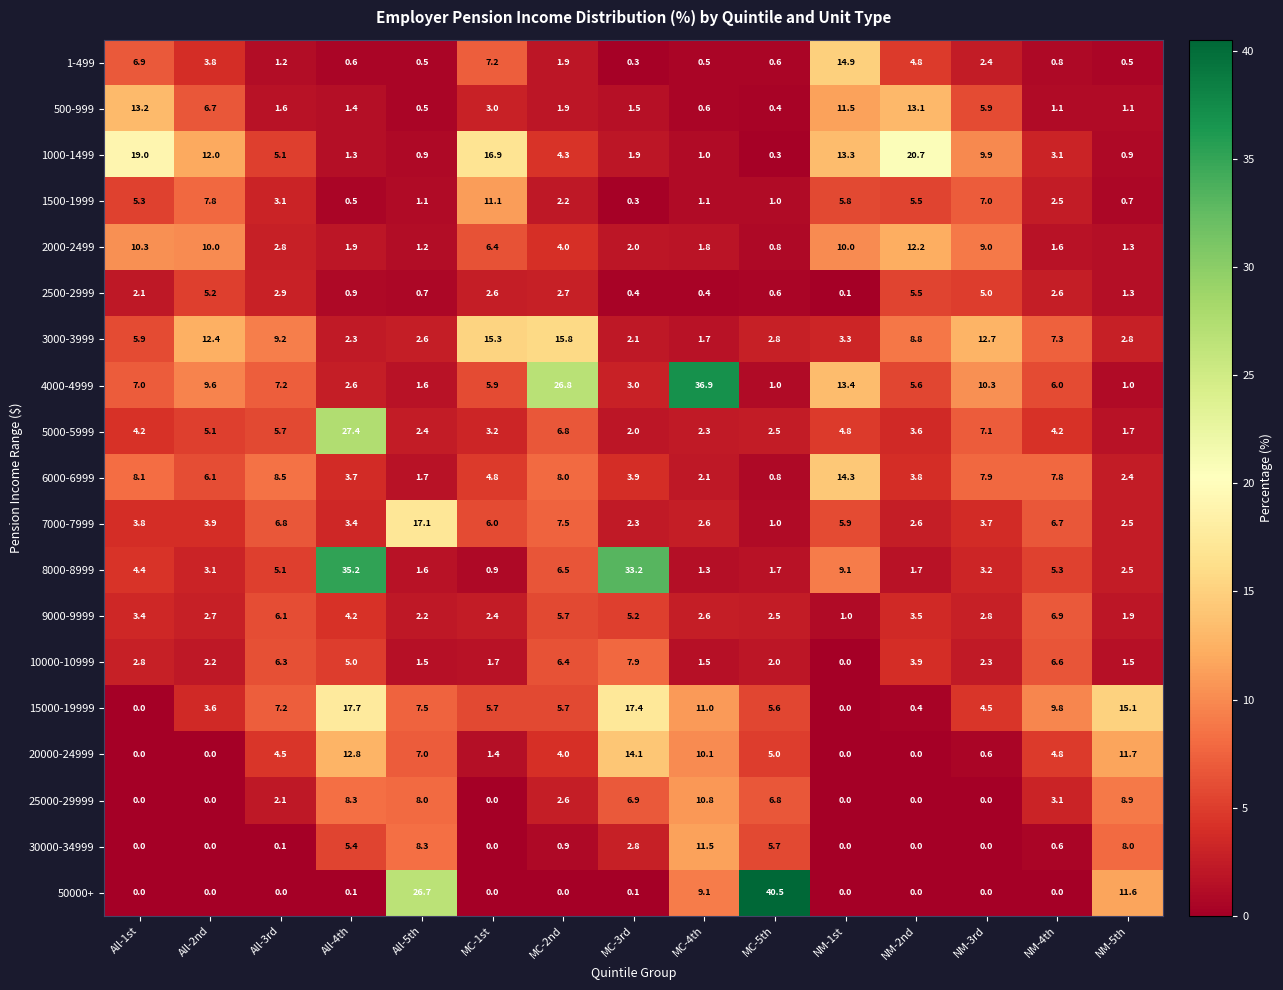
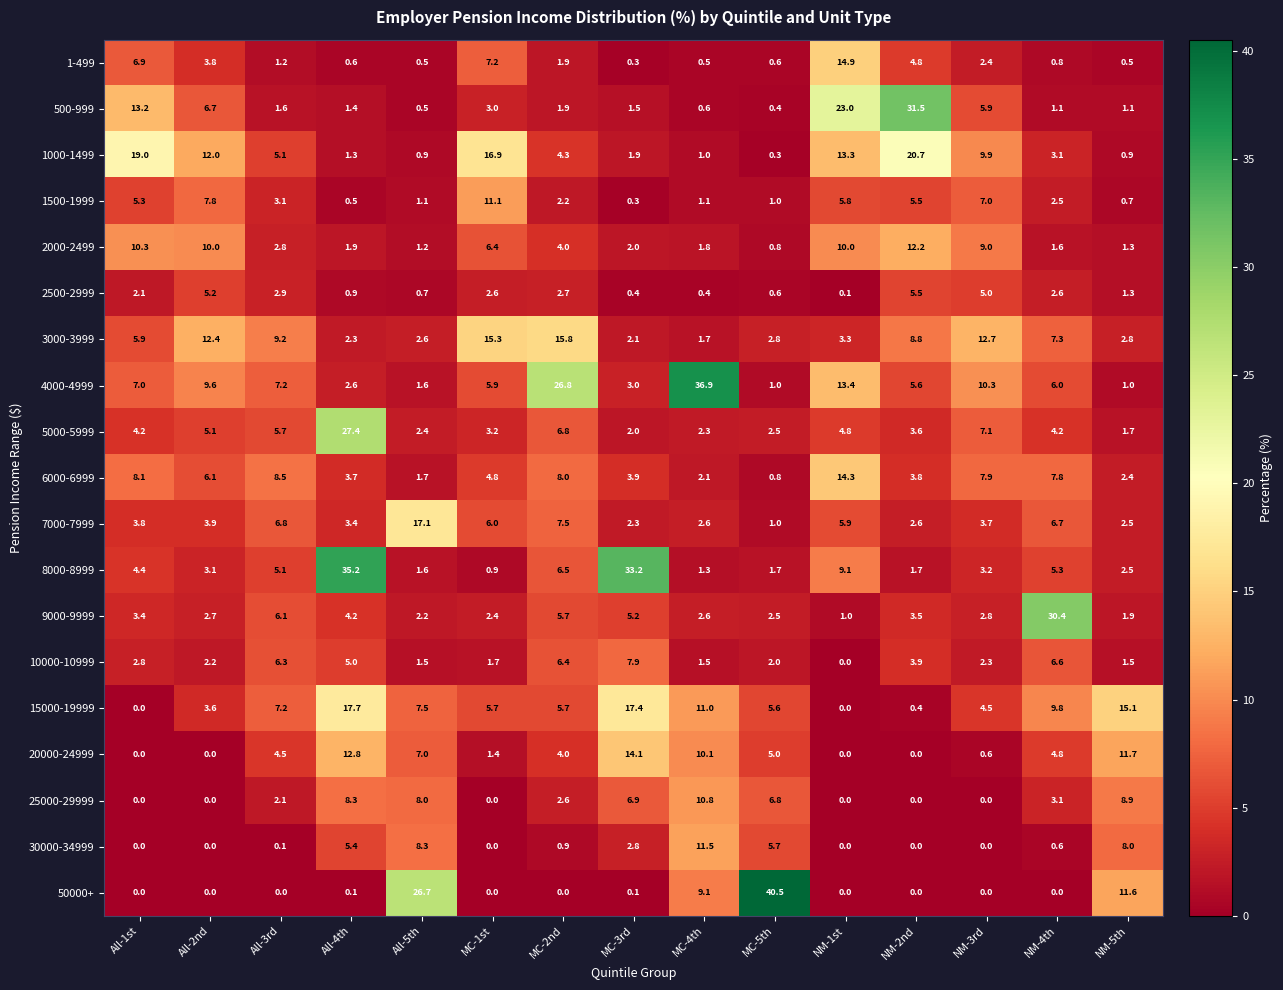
500-999, NM-1st: 11.5 -> 23.0
500-999, NM-2nd: 13.1 -> 31.5
9000-9999, NM-4th: 6.9 -> 30.4
